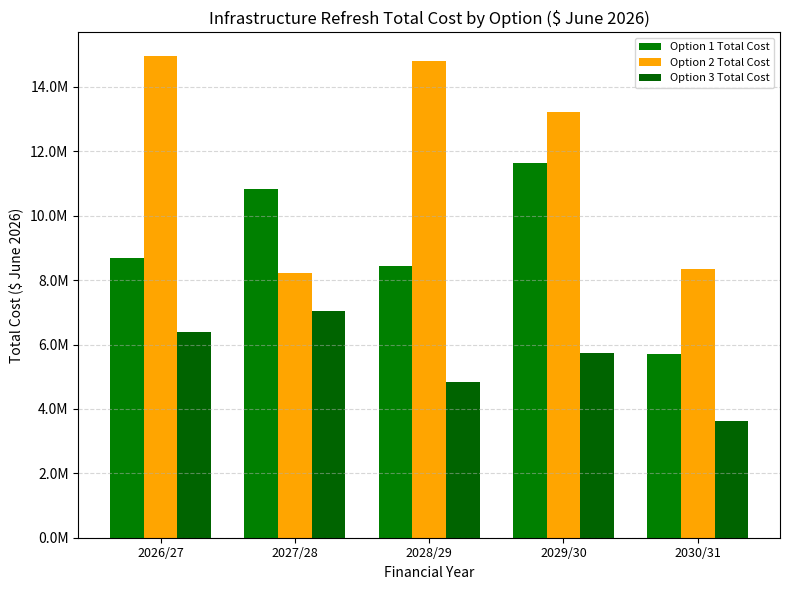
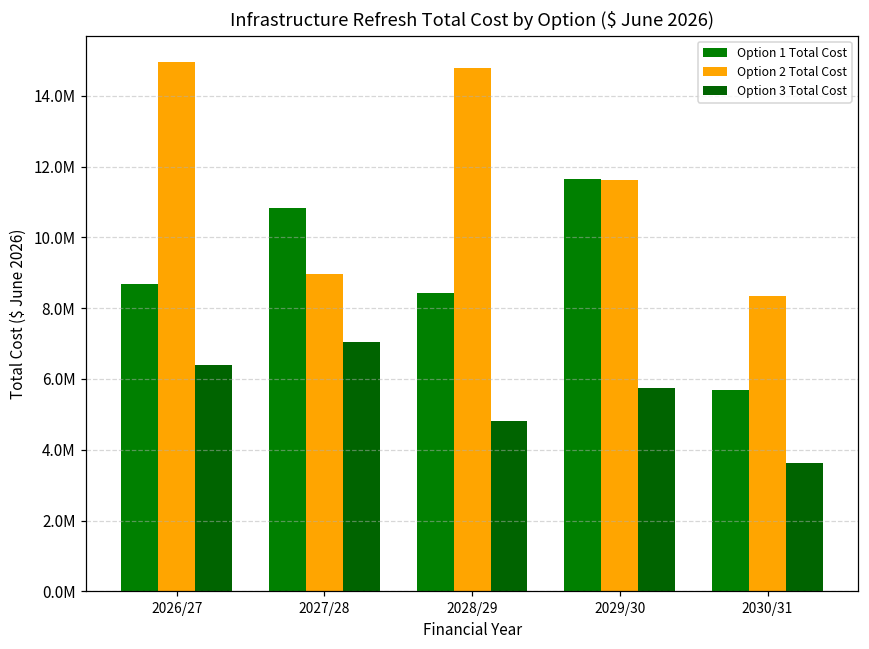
Option 2 Total Cost, 2027/28: 8200000 -> 9000000
Option 2 Total Cost, 2029/30: 13200000 -> 11600000
